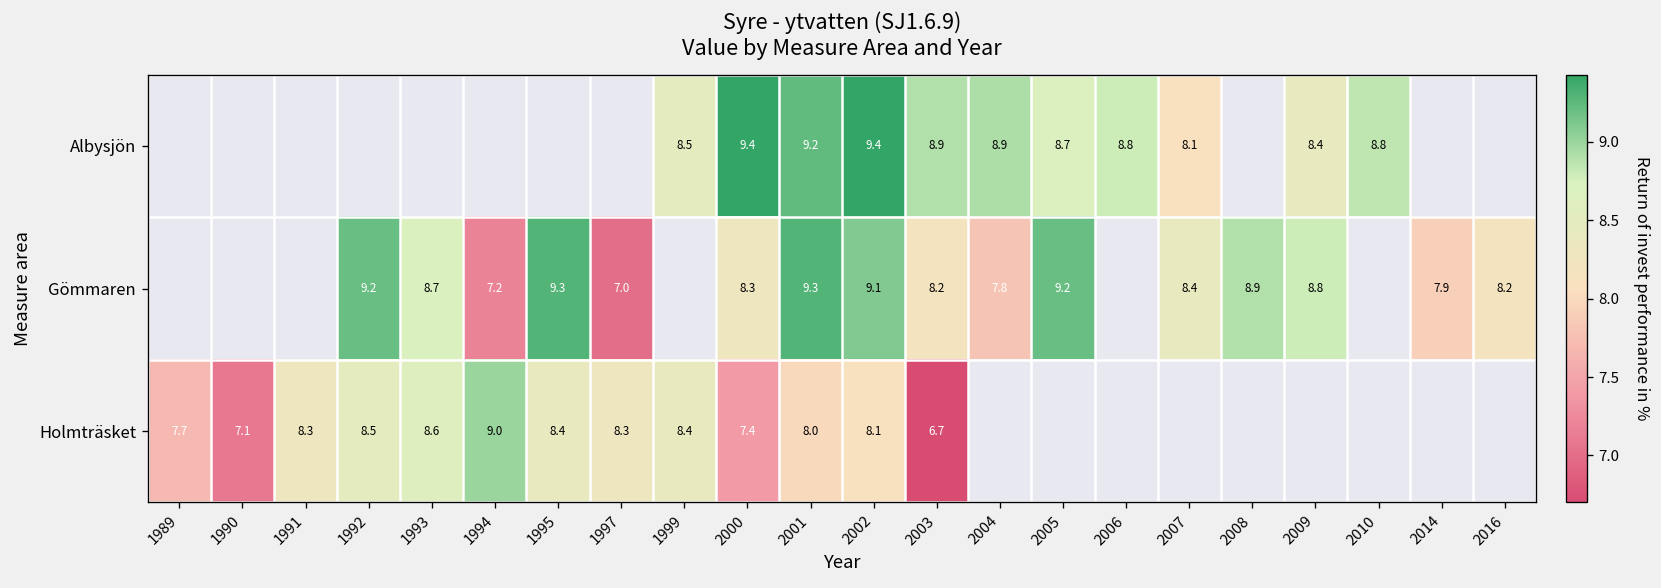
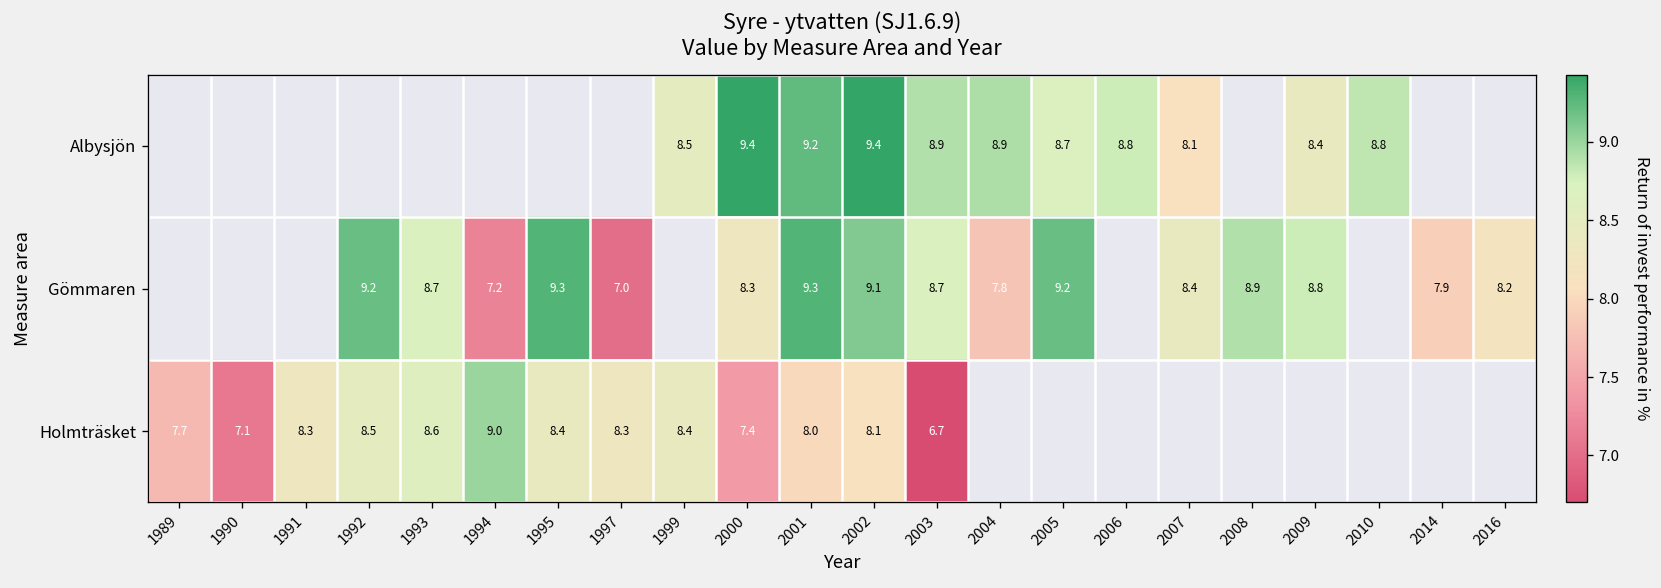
Gömmaren, 2003: 8.2 -> 8.7
